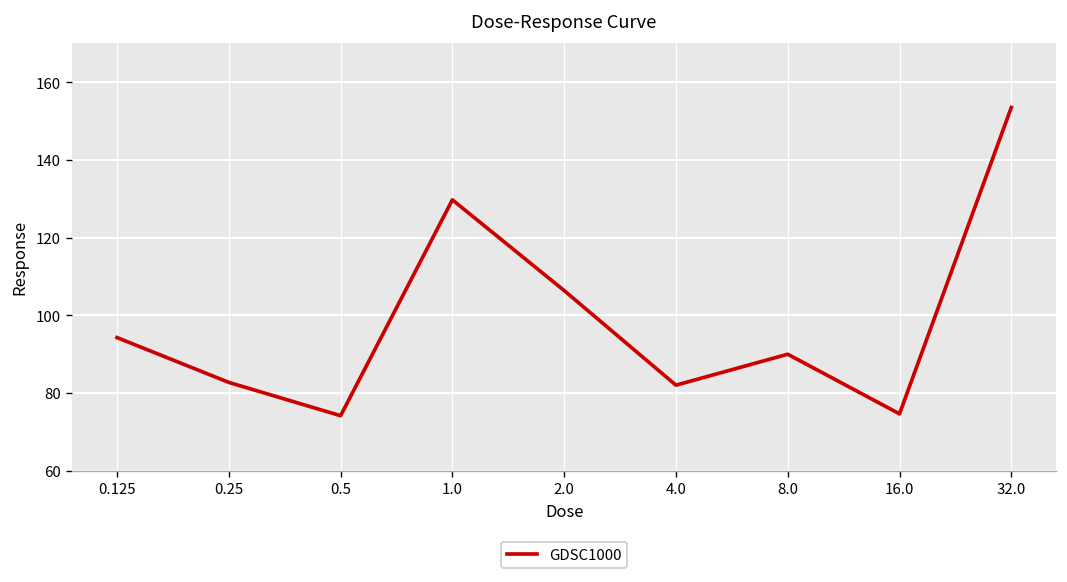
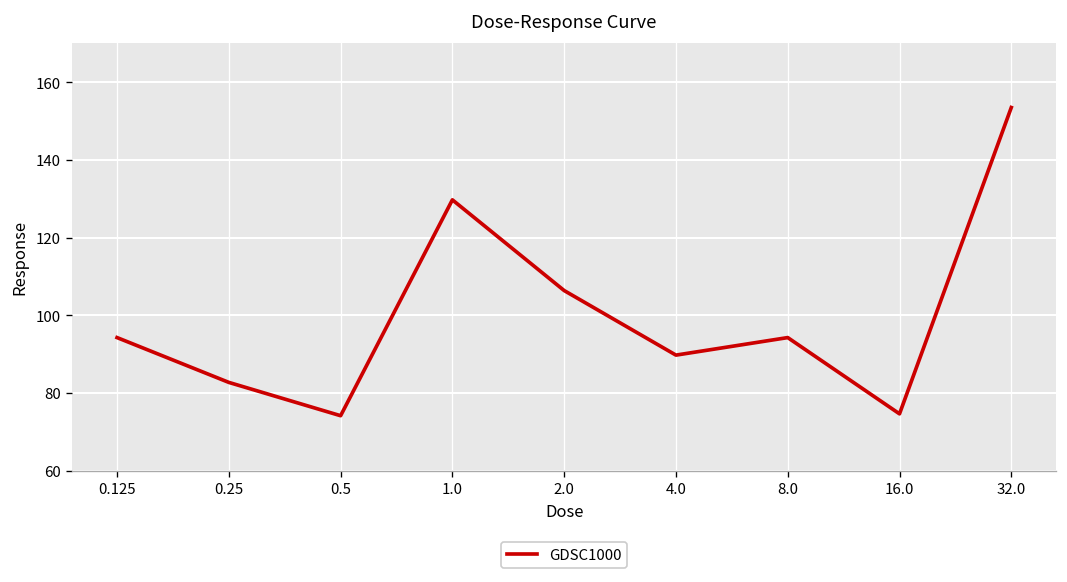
4.0: 82 -> 90
8.0: 90 -> 94
